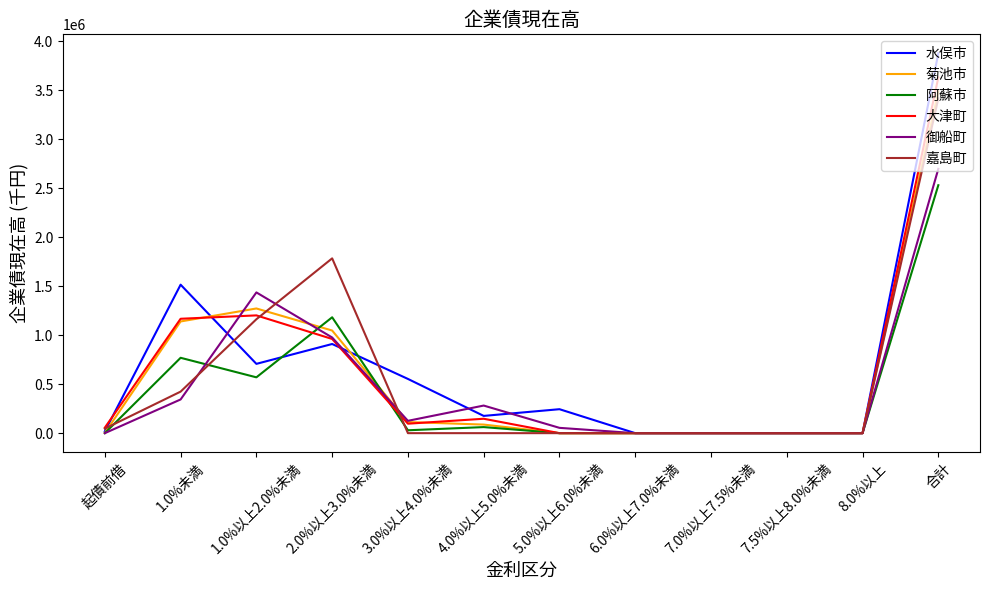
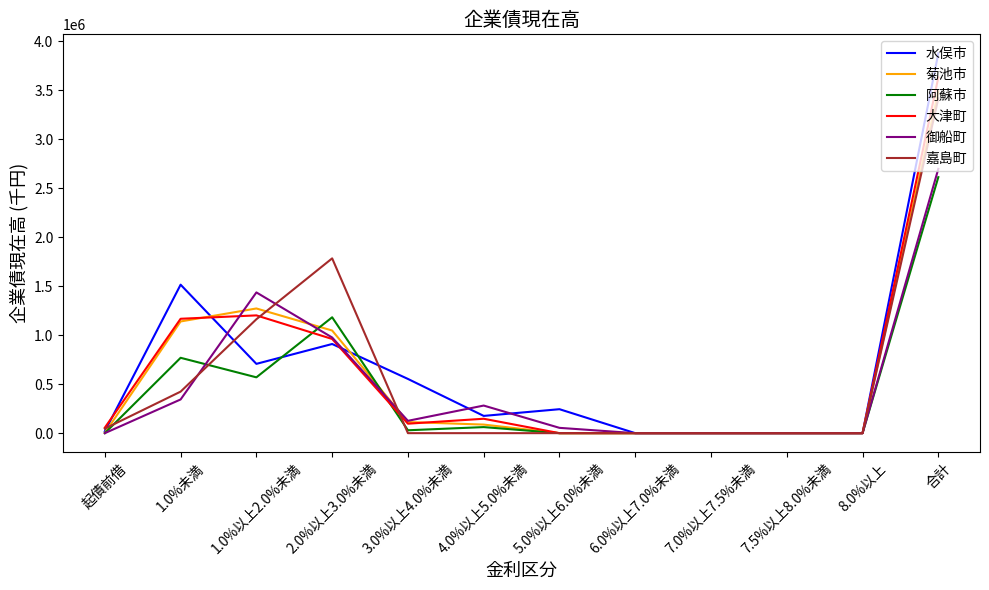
阿蘇市, 合計: 2500000 -> 2600000
